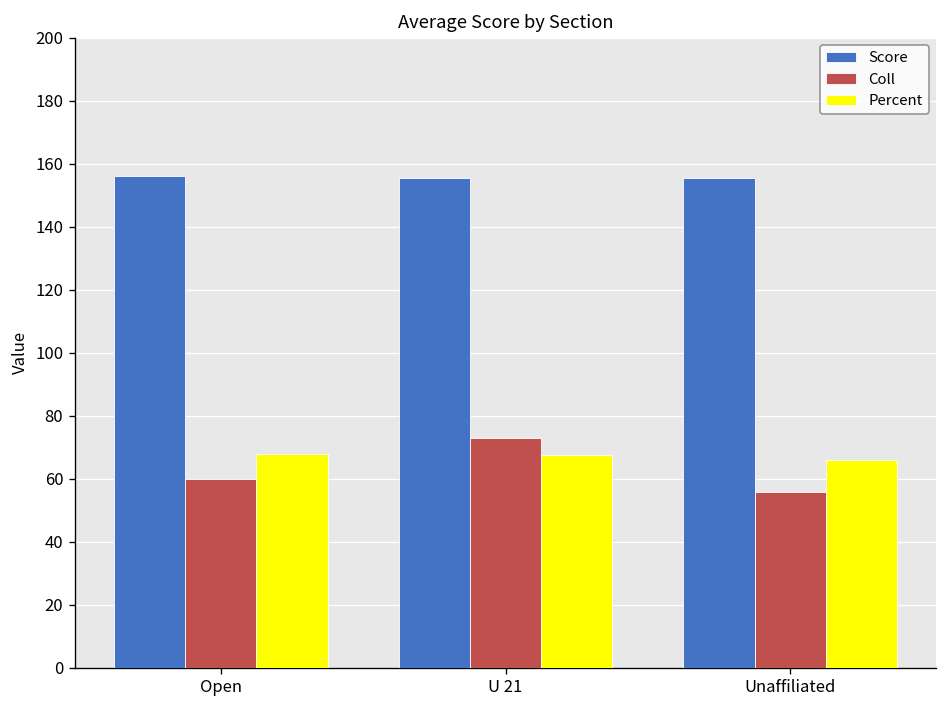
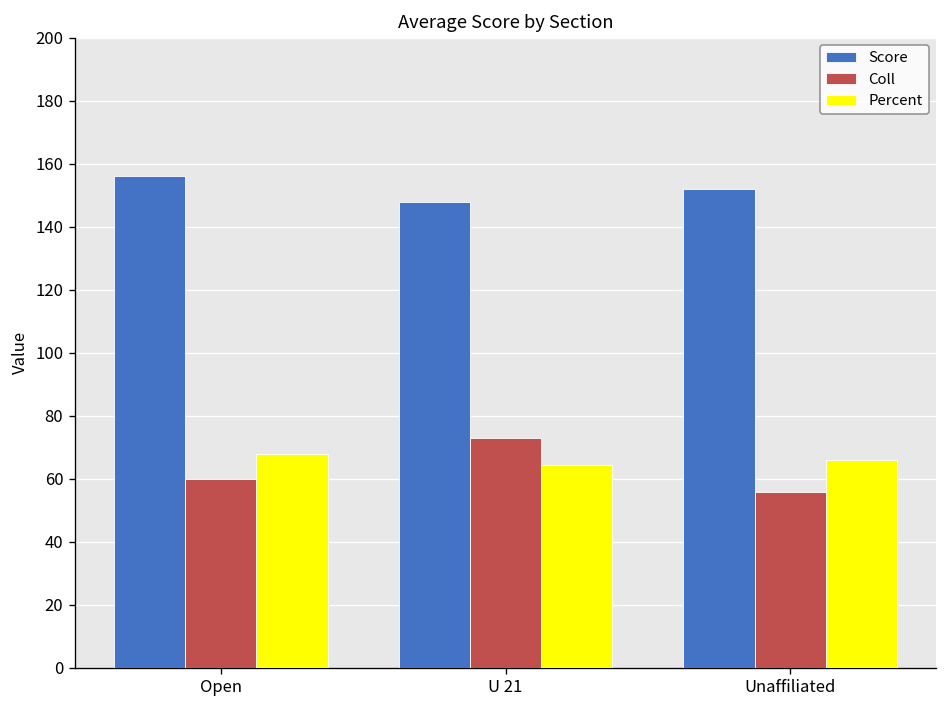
Score, U 21: 156 -> 148
Percent, U 21: 68 -> 64
Score, Unaffiliated: 156 -> 152
